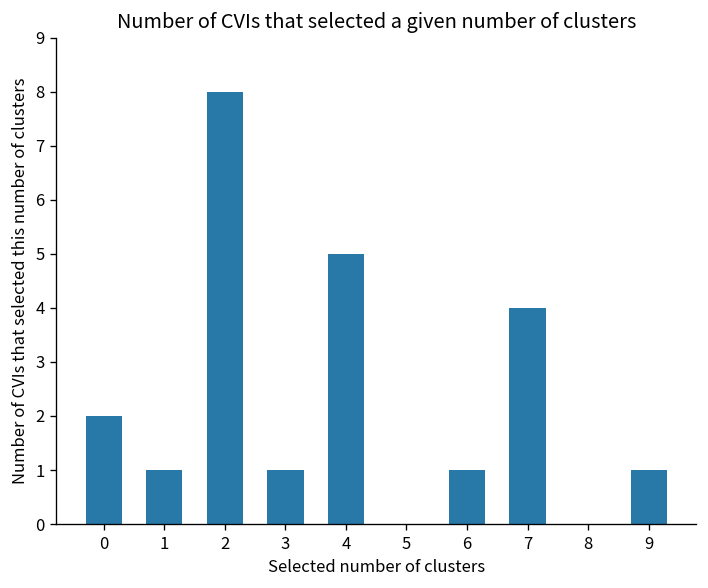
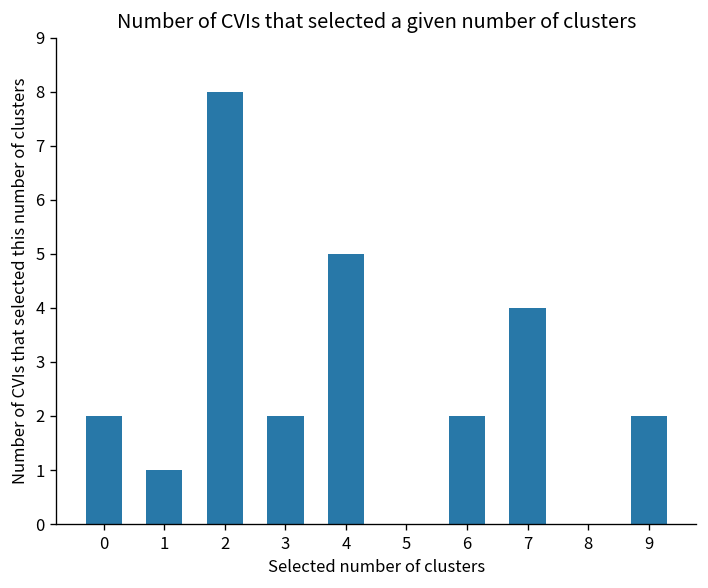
3: 1 -> 2
6: 1 -> 2
9: 1 -> 2
